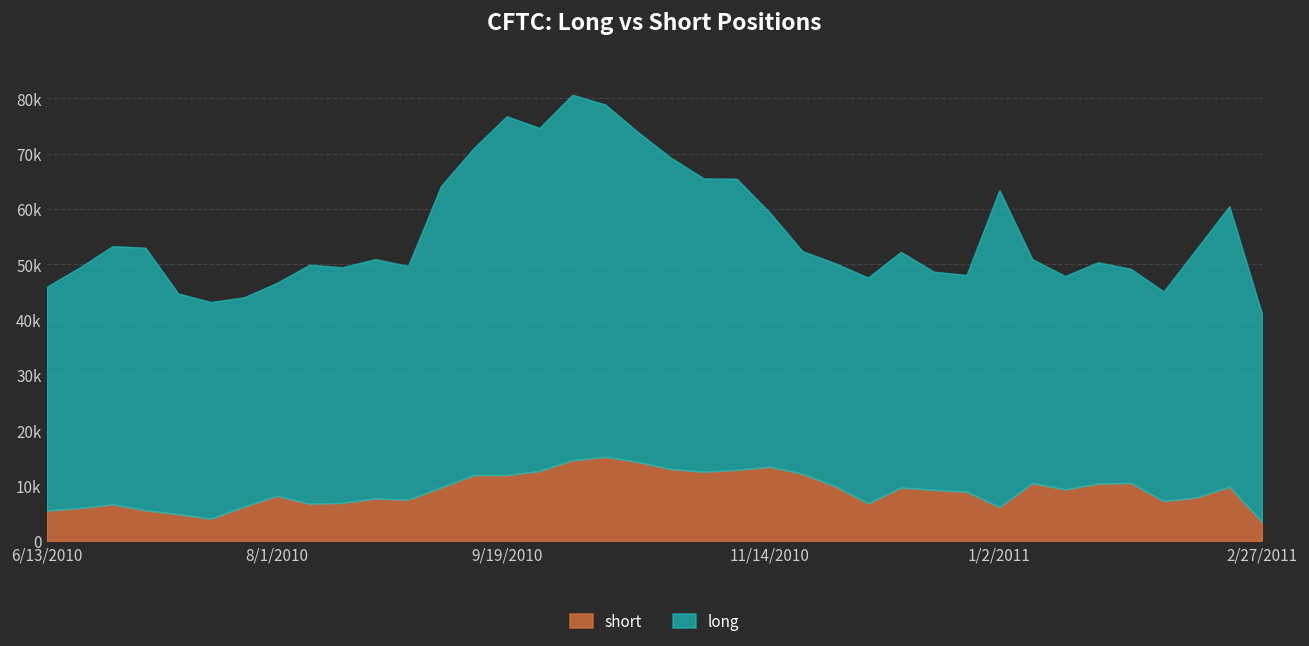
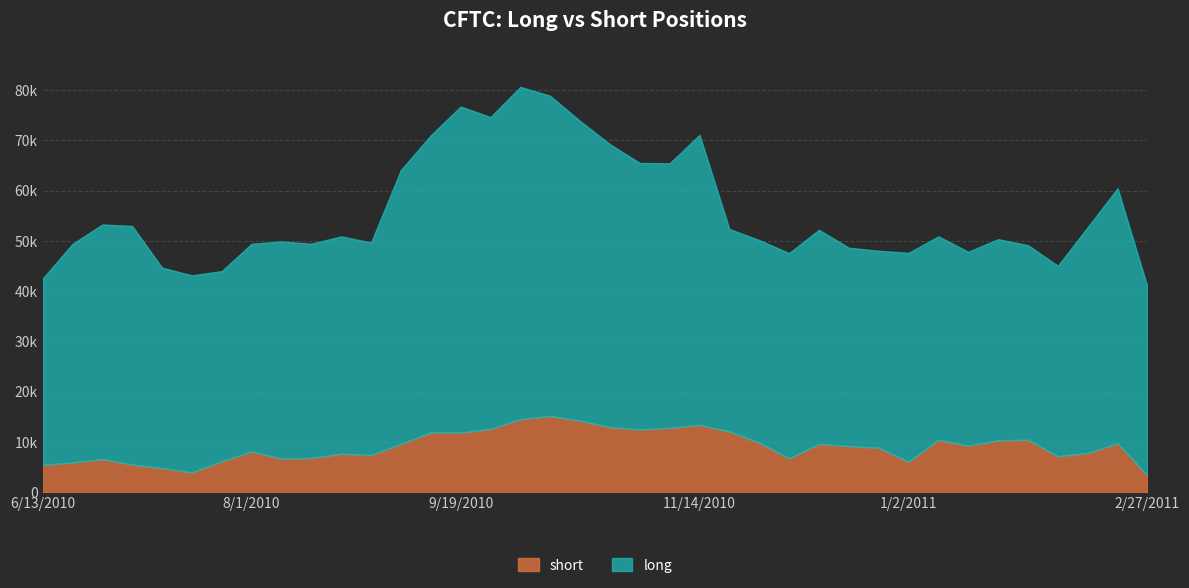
long, 6/13/2010: 40000 -> 37000
long, 8/1/2010: 38000 -> 41000
long, 11/14/2010: 46000 -> 58000
long, 1/2/2011: 57000 -> 42000
